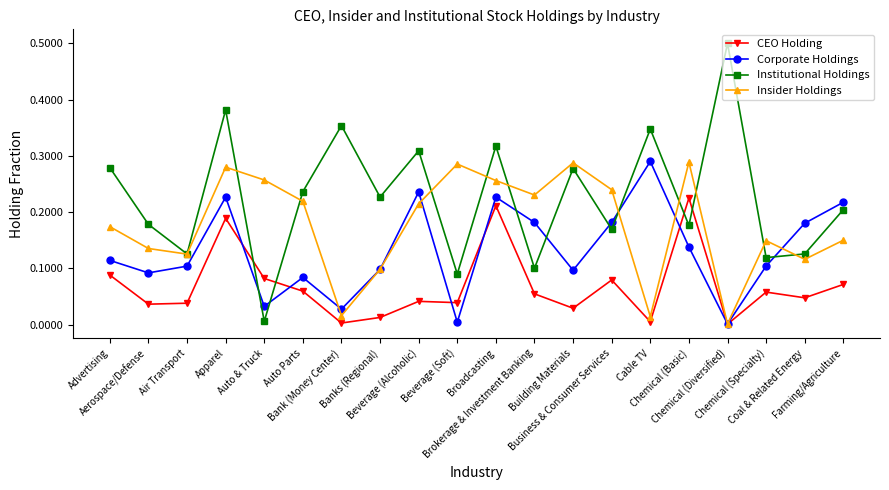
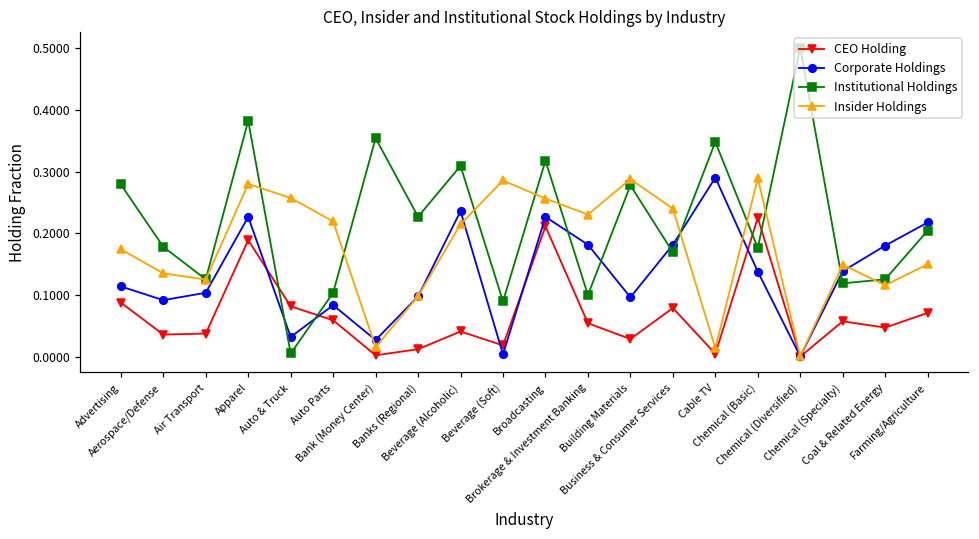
Institutional Holdings, Auto Parts: 0.24 -> 0.10
CEO Holding, Beverage (Soft): 0.04 -> 0.02
Corporate Holdings, Chemical (Specialty): 0.10 -> 0.14
